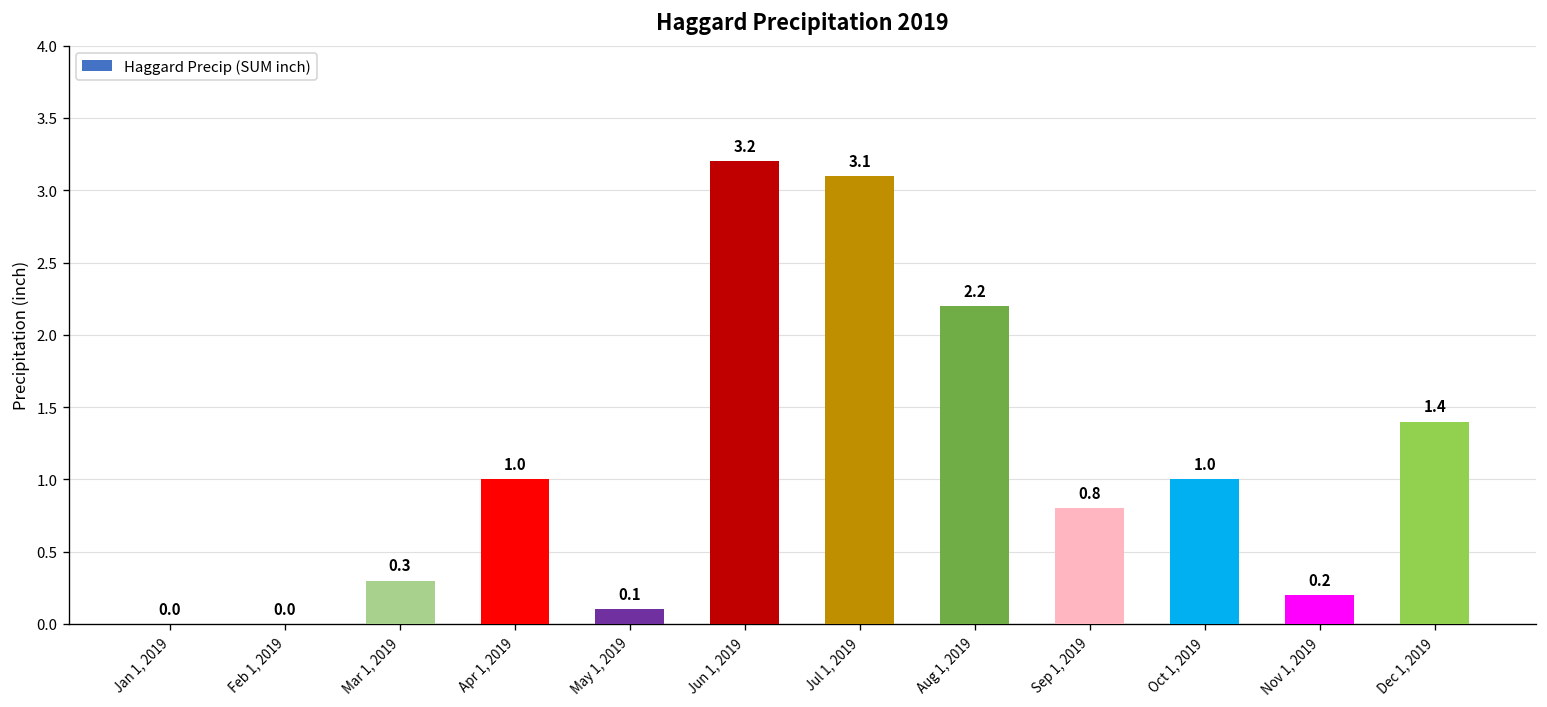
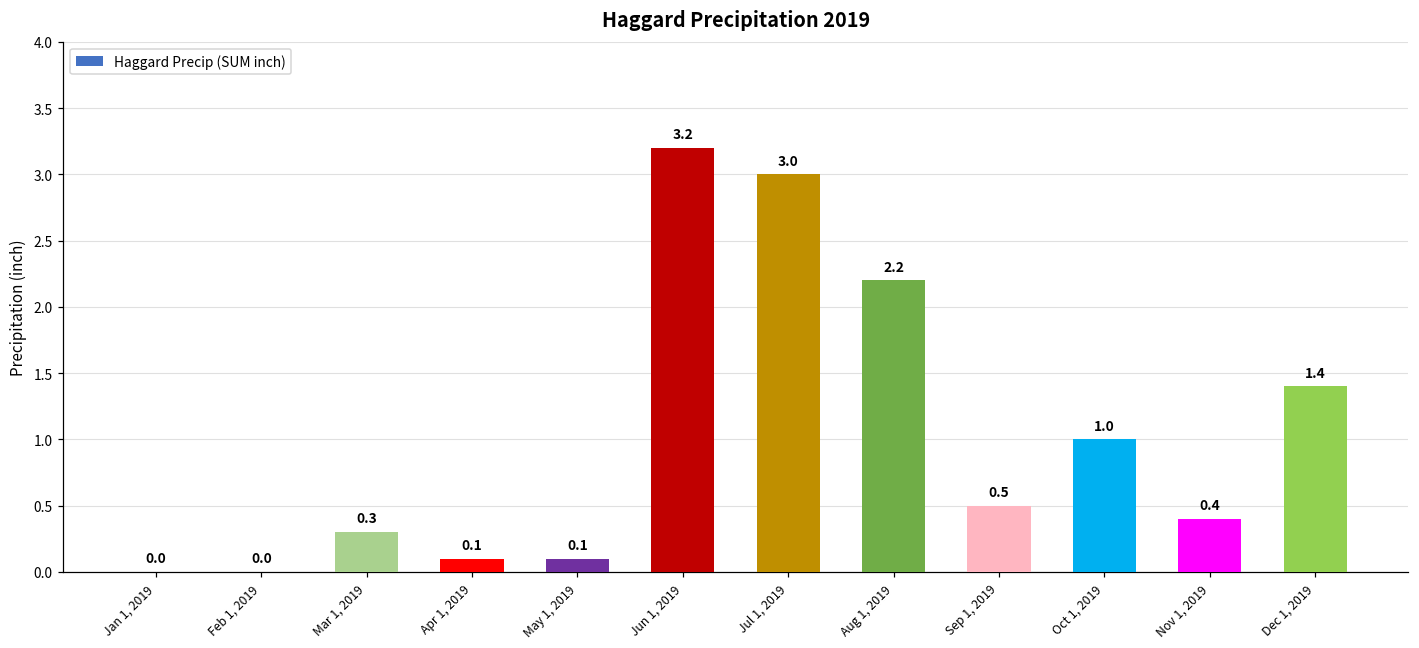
Apr 1, 2019: 1.0 -> 0.1
Jul 1, 2019: 3.1 -> 3.0
Sep 1, 2019: 0.8 -> 0.5
Nov 1, 2019: 0.2 -> 0.4
